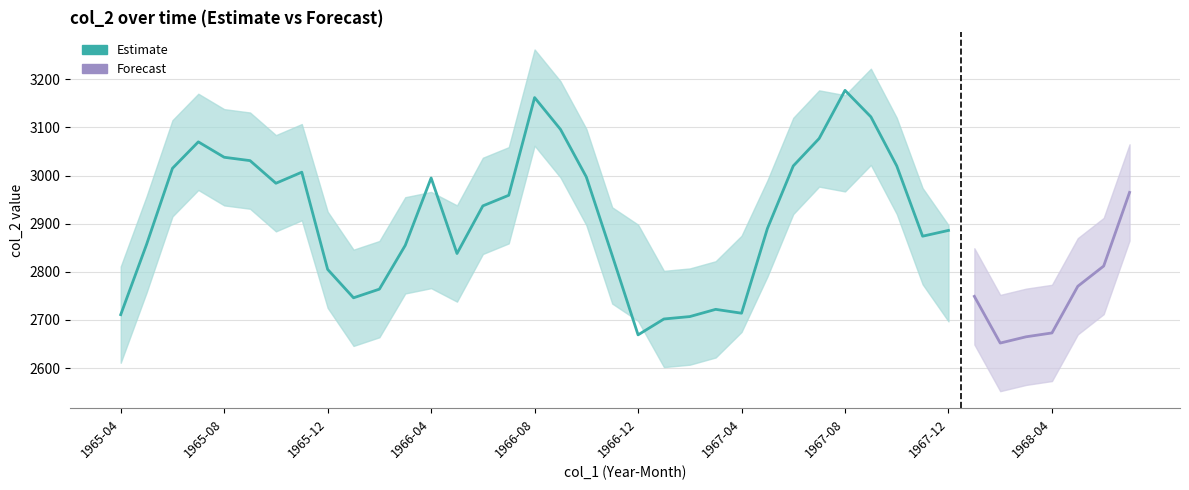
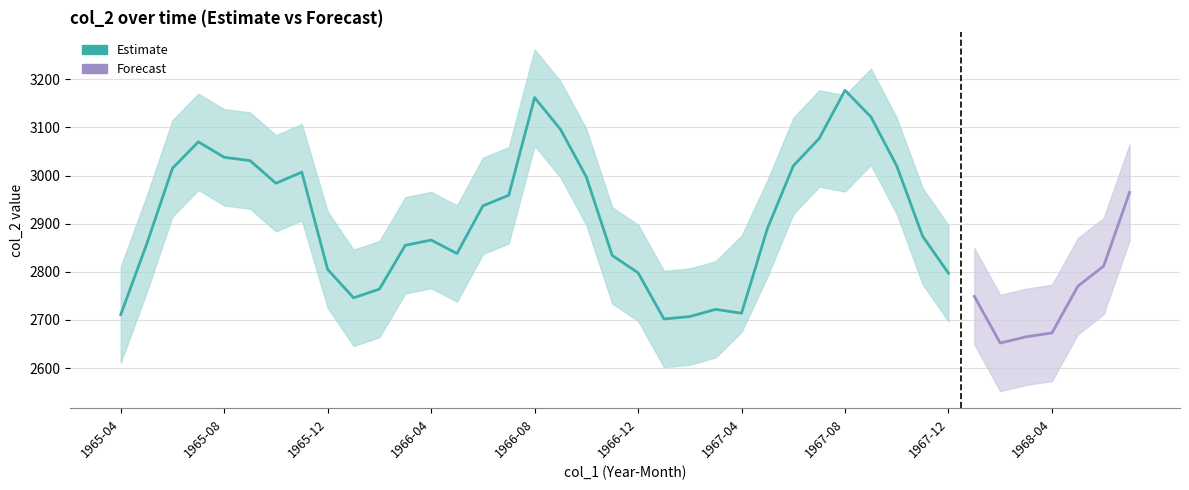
Estimate, 1966-04: 3000 -> 2870
Estimate, 1966-12: 2670 -> 2800
Estimate, 1967-12: 2890 -> 2800
